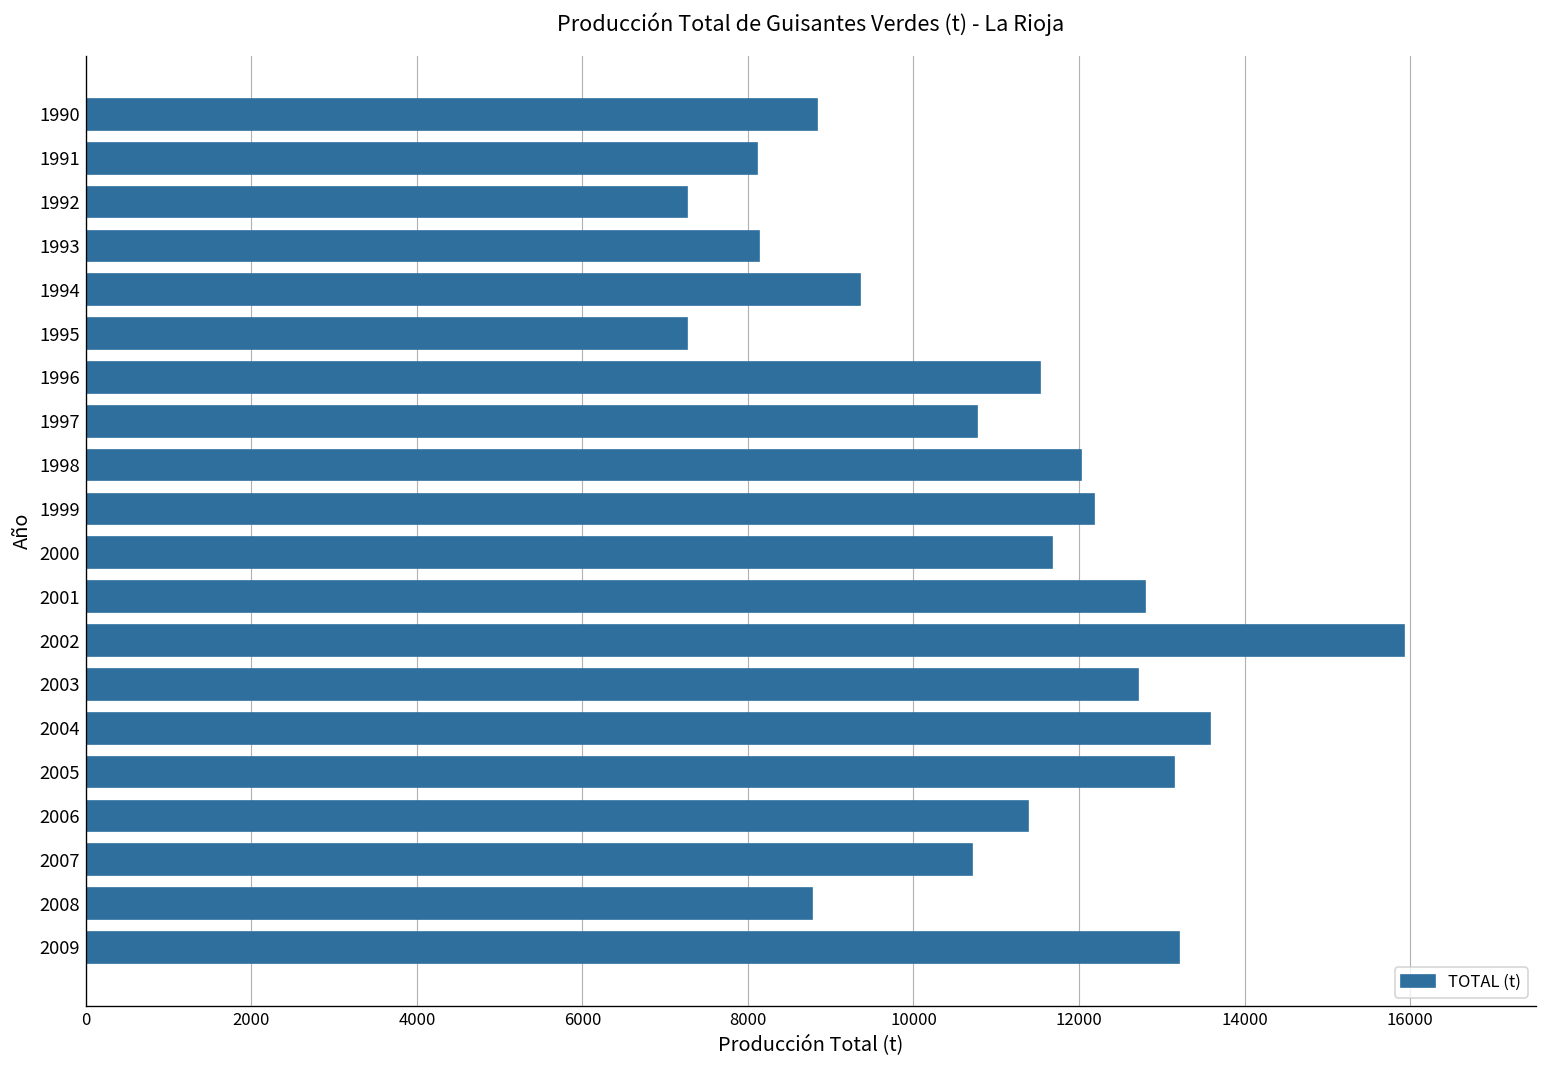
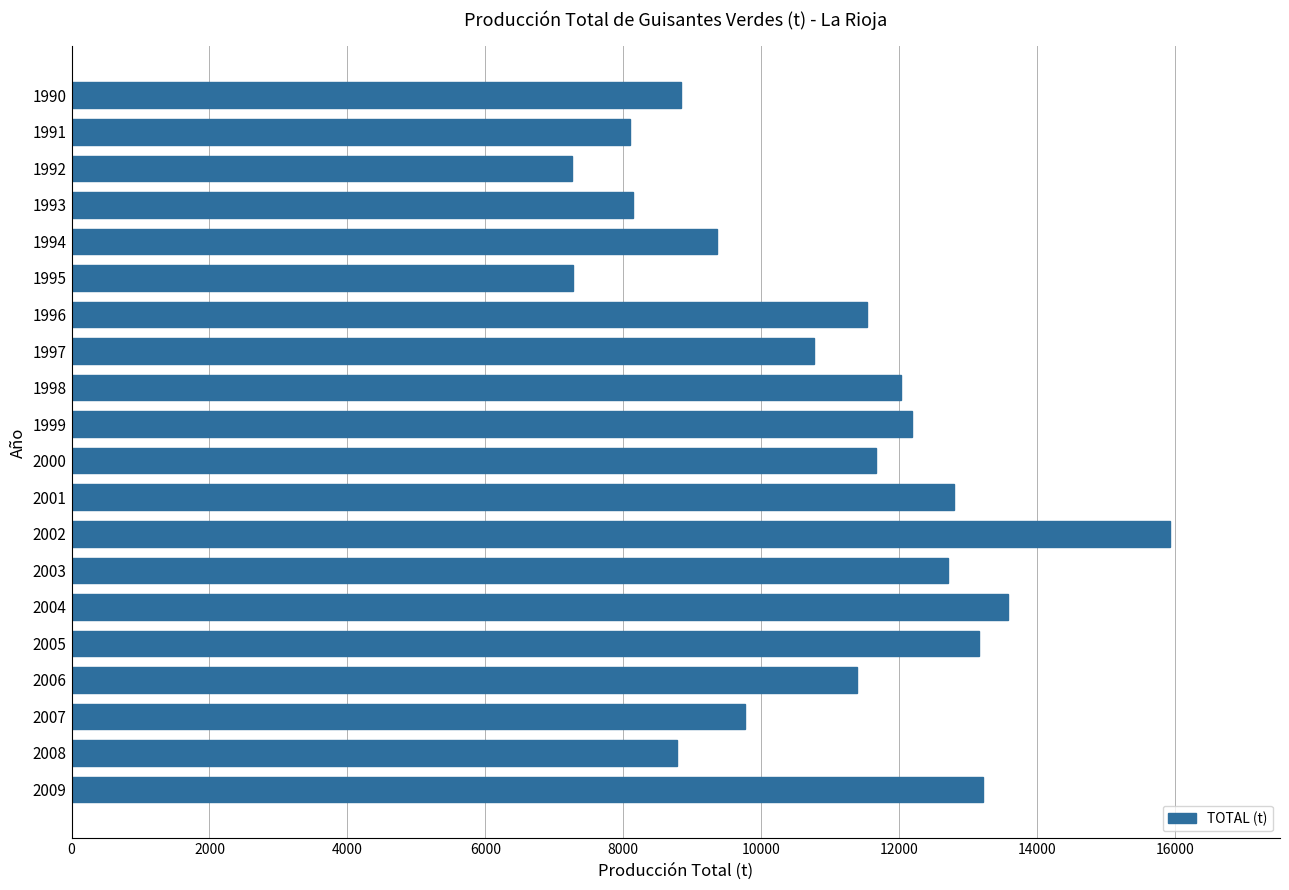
2007: 10700 -> 9800
